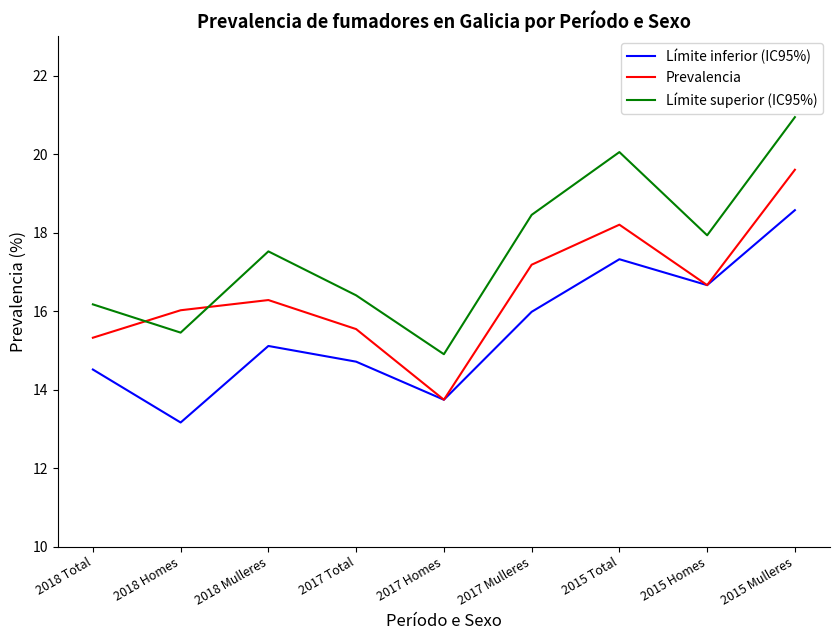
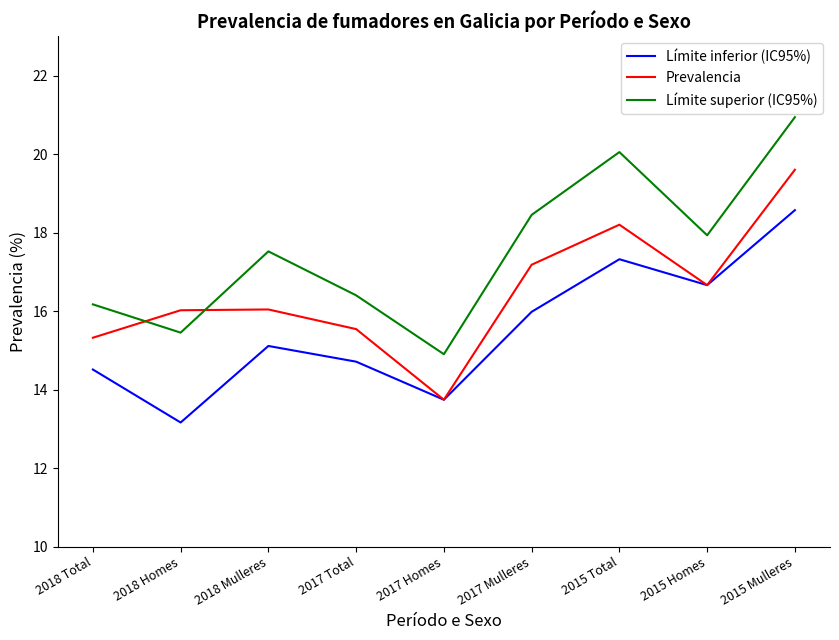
Prevalencia, 2018 Mulleres: 16.3 -> 16.0
